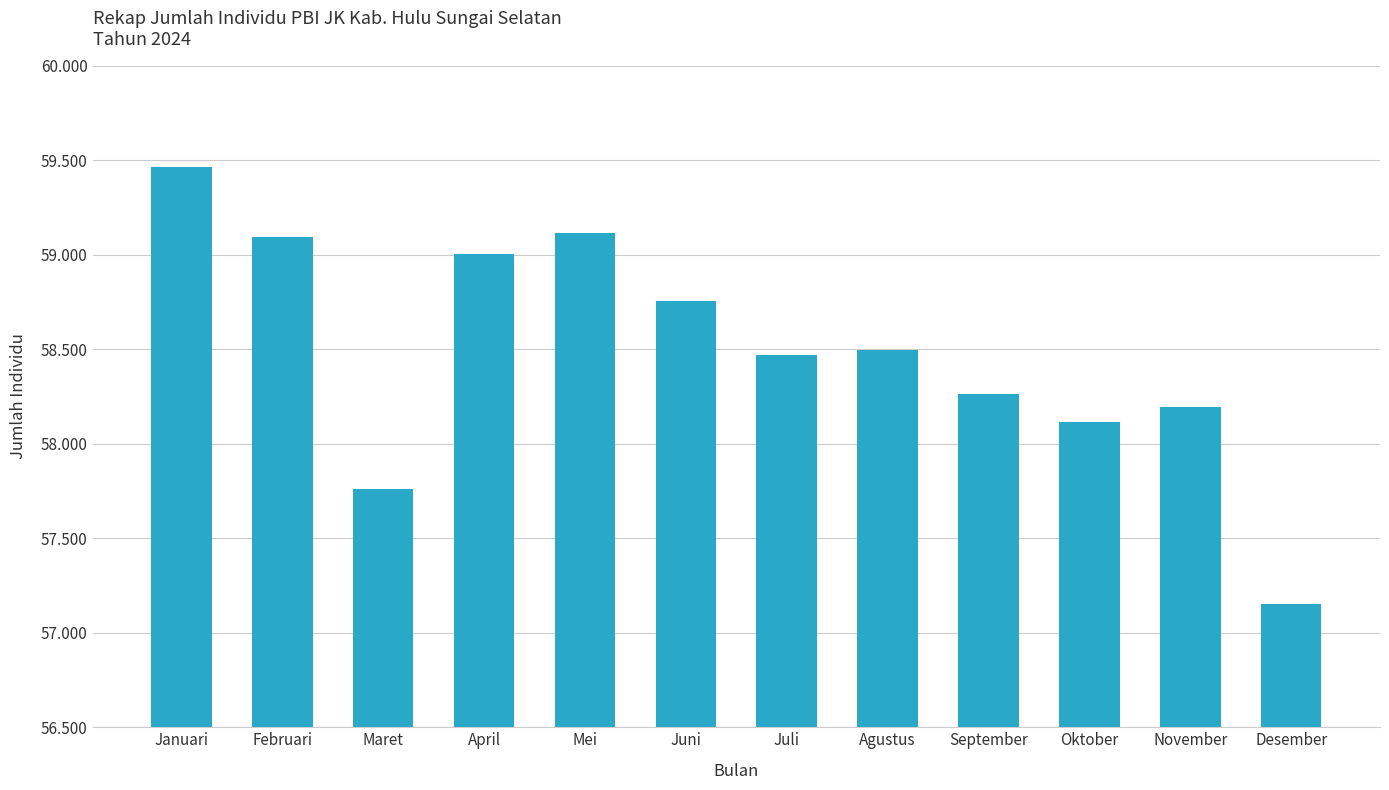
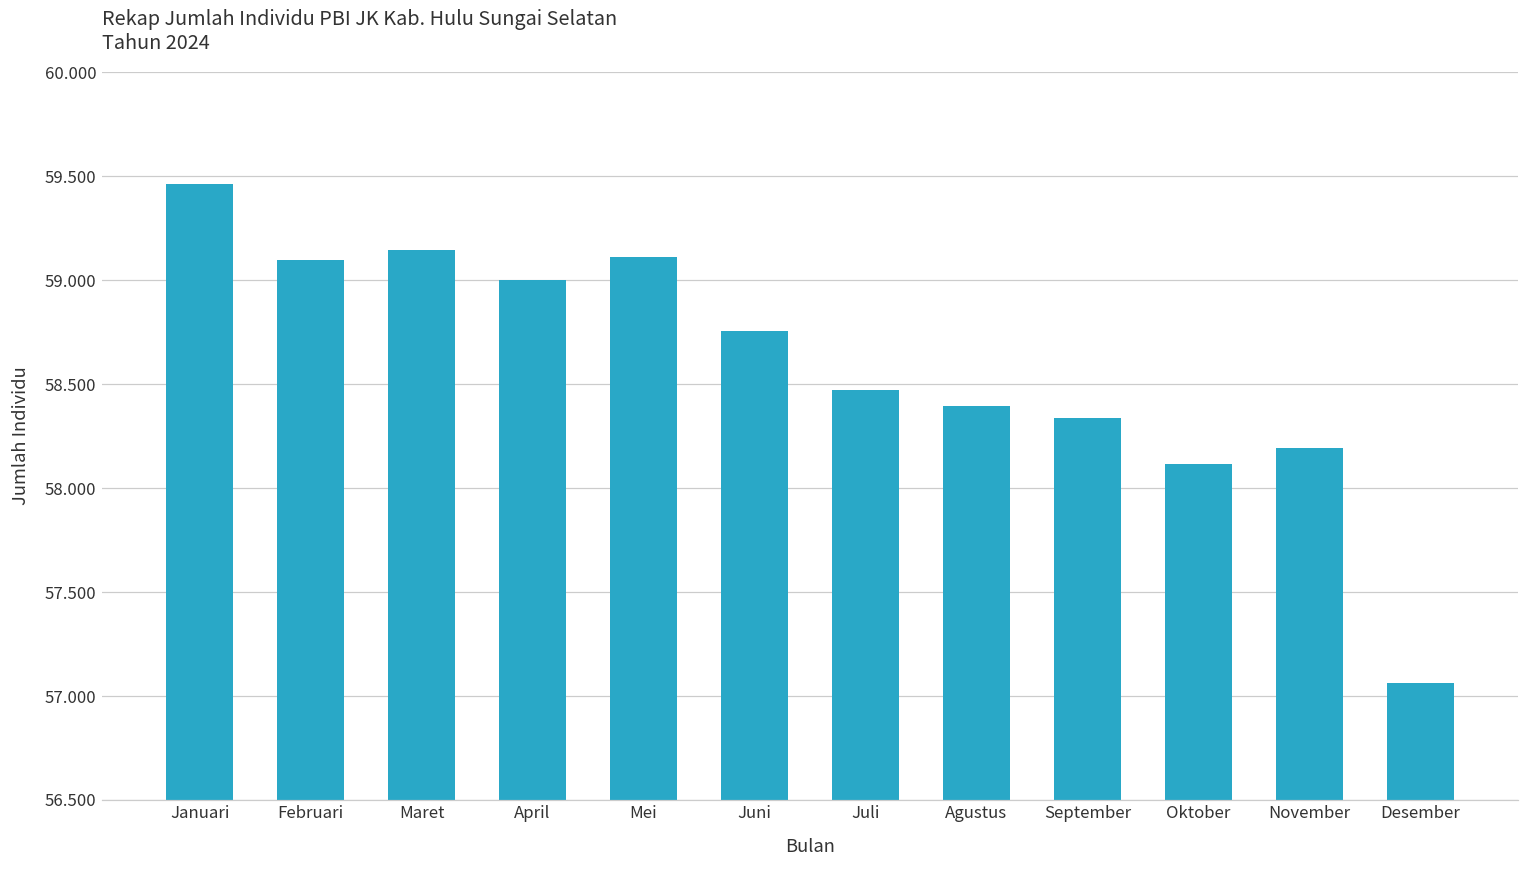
Maret: 57.76 -> 59.14
Agustus: 58.50 -> 58.40
September: 58.27 -> 58.34
Desember: 57.15 -> 57.06
